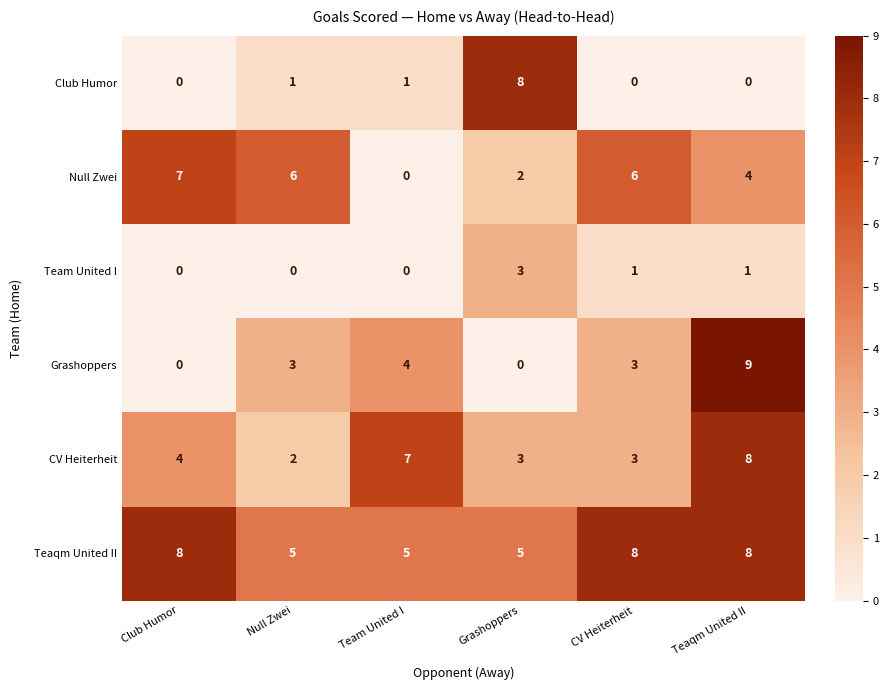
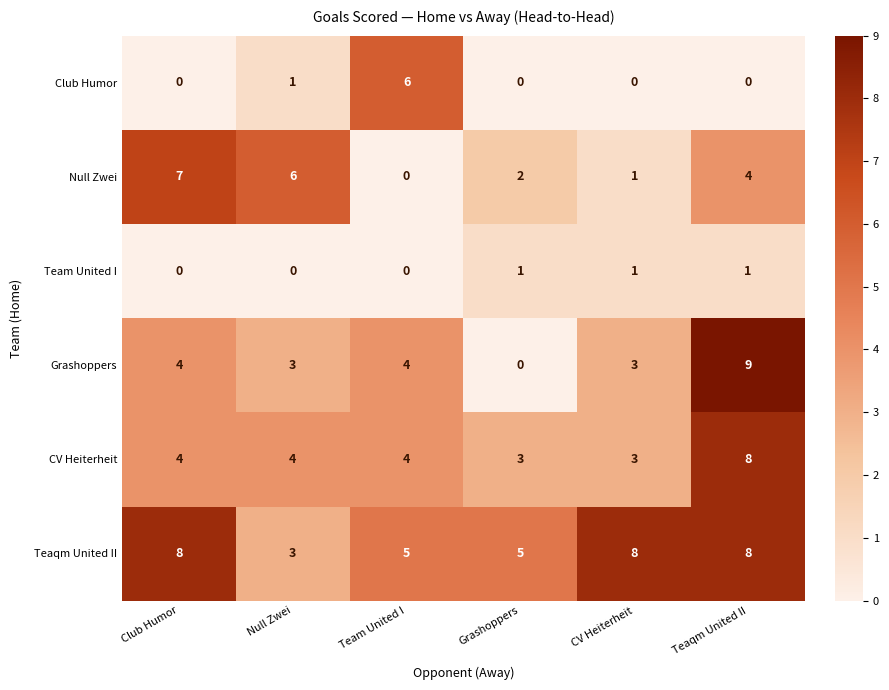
Club Humor, Team United I: 1 -> 6
Club Humor, Grashoppers: 8 -> 0
Null Zwei, CV Heiterheit: 6 -> 1
Team United I, Grashoppers: 3 -> 1
Grashoppers, Club Humor: 0 -> 4
CV Heiterheit, Null Zwei: 2 -> 4
CV Heiterheit, Team United I: 7 -> 4
Teaqm United II, Null Zwei: 5 -> 3
